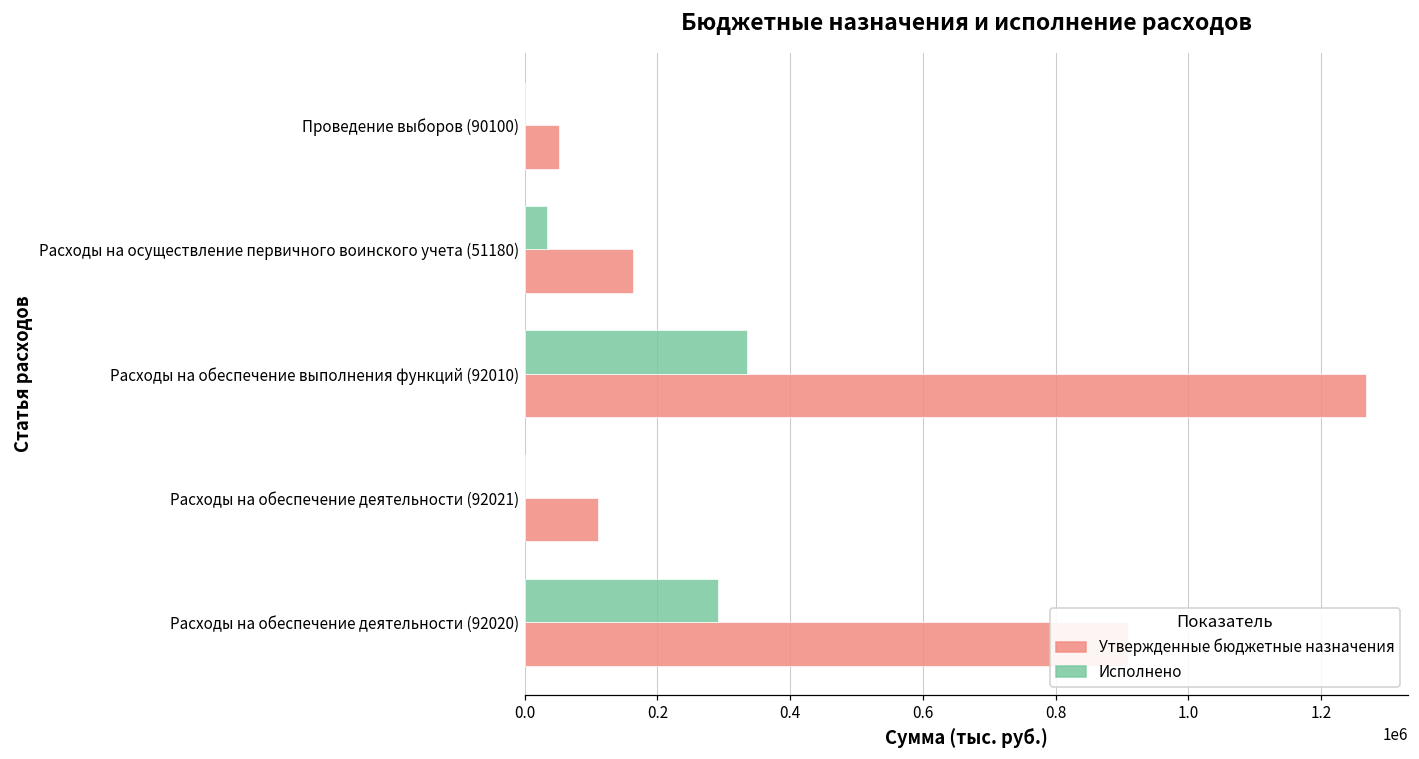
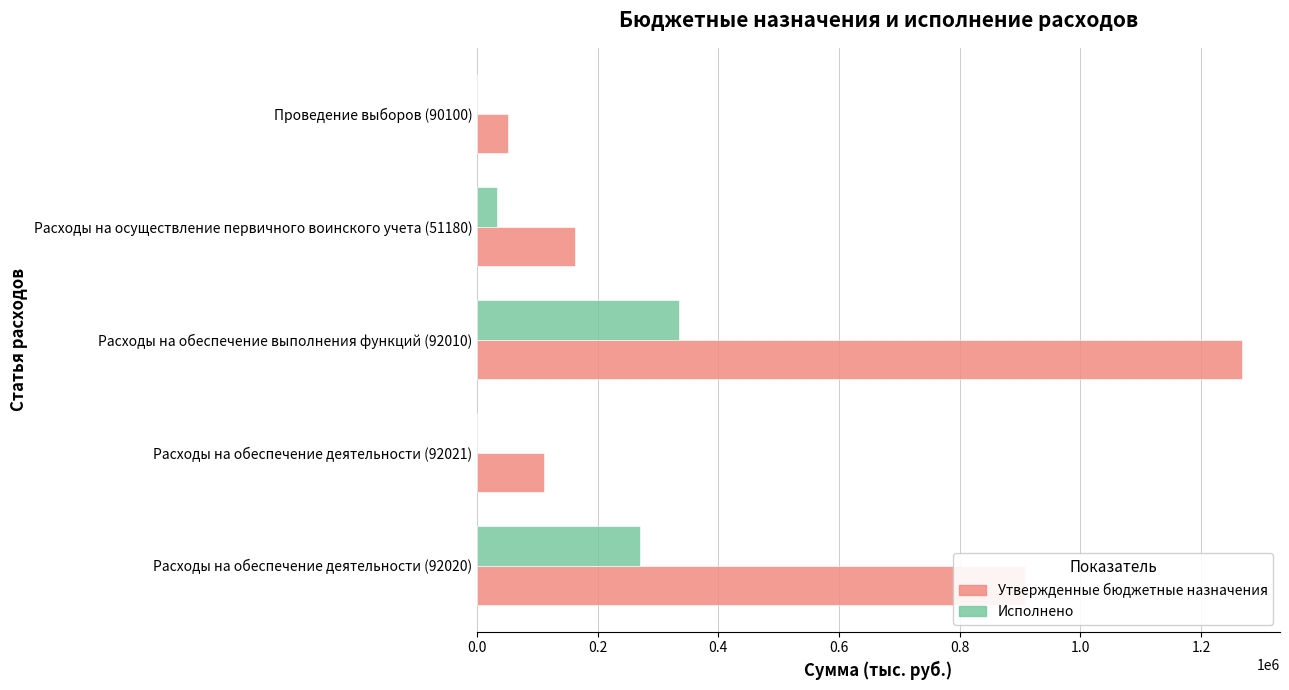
Исполнено, Расходы на обеспечение деятельности (92020): 290000 -> 270000
